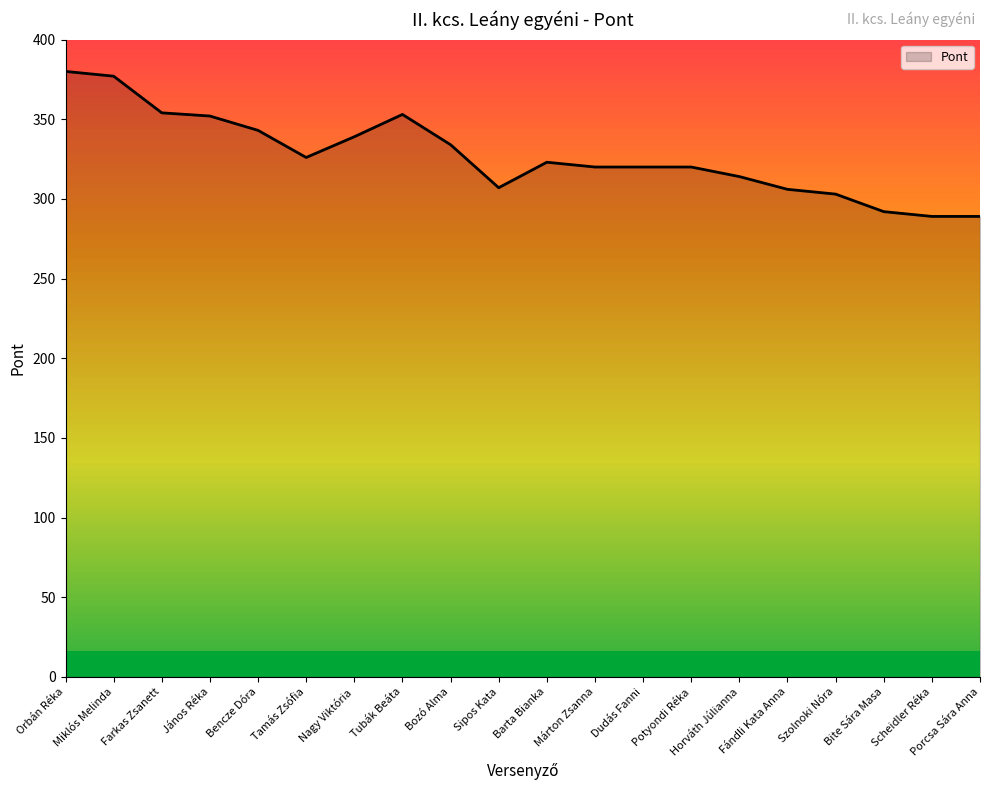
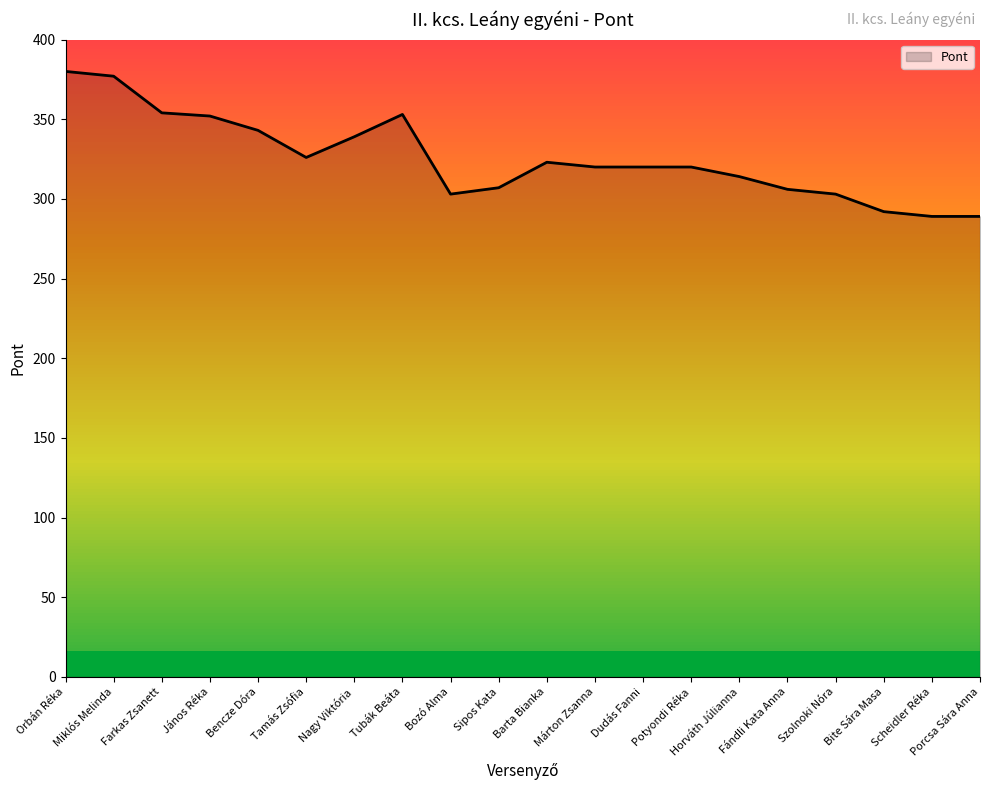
Bozó Alma: 334 -> 303
